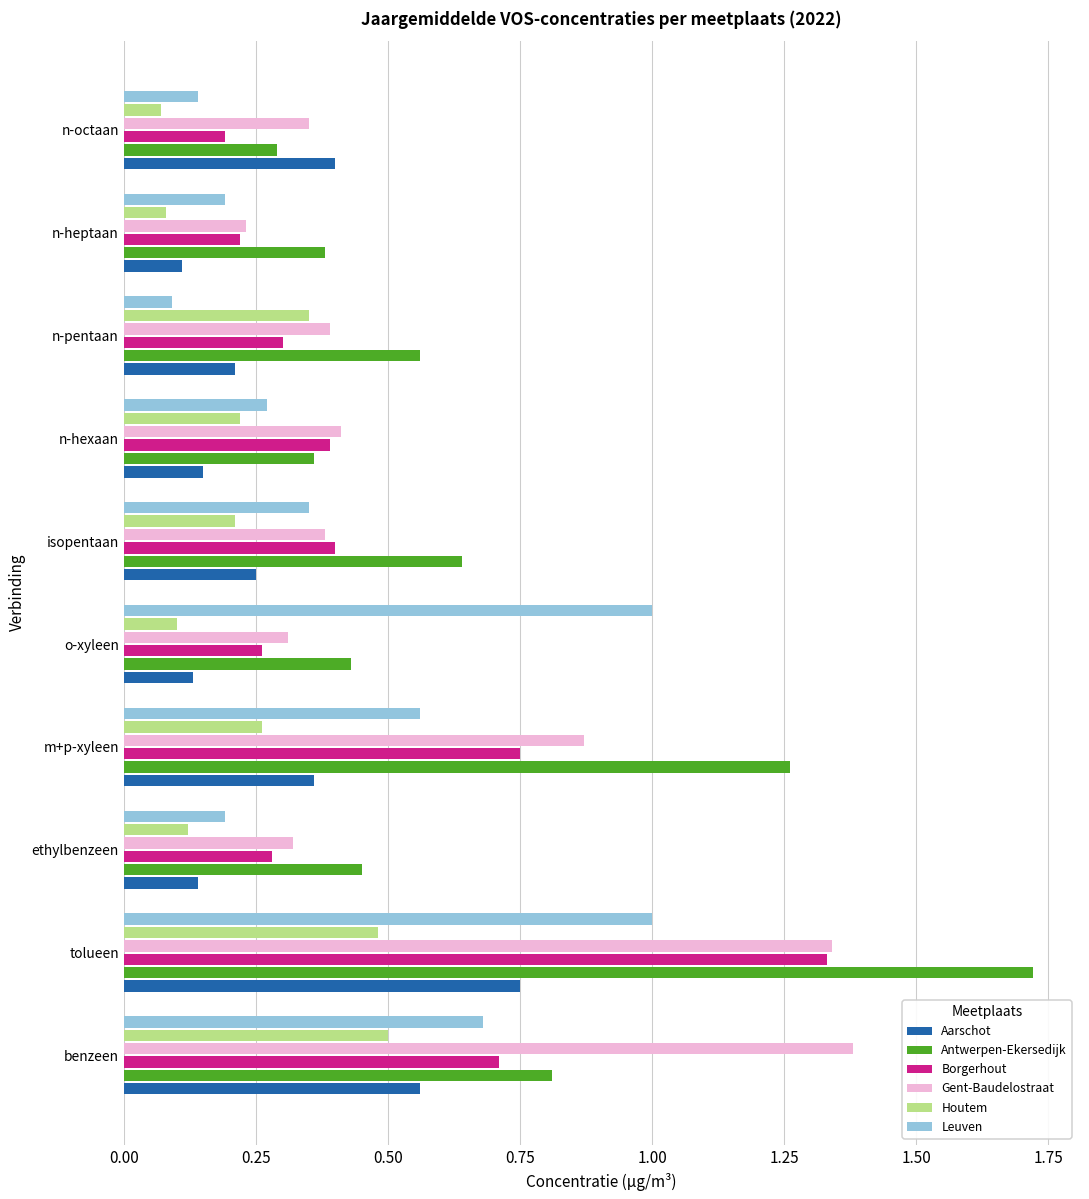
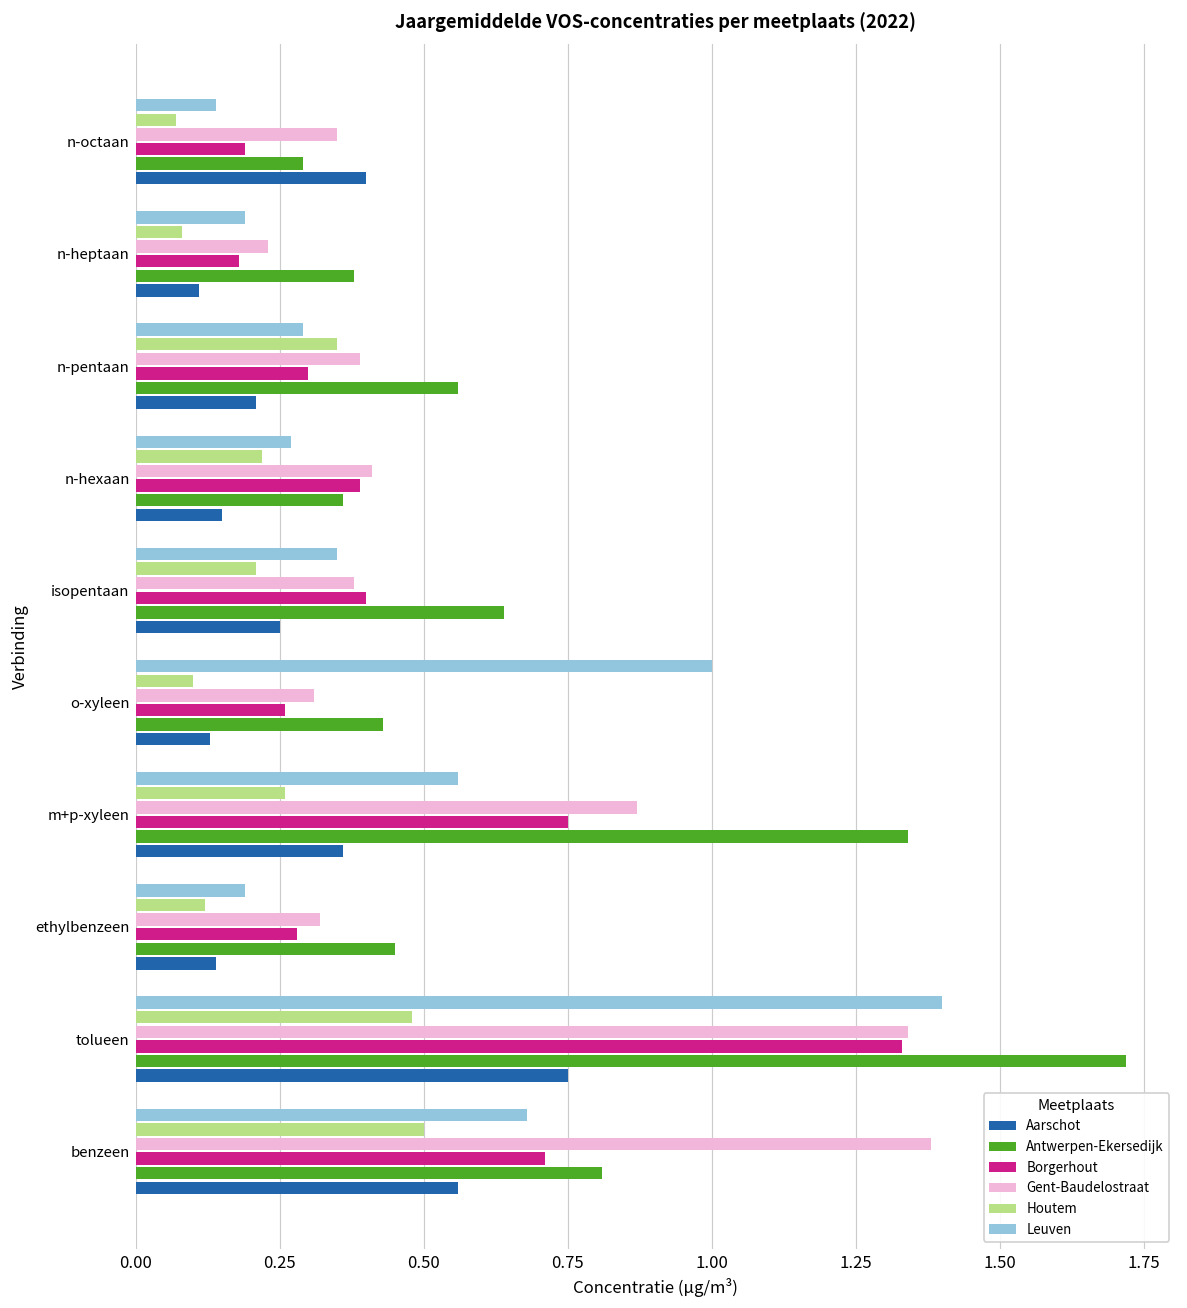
Borgerhout, n-heptaan: 0.22 -> 0.18
Leuven, n-pentaan: 0.09 -> 0.29
Antwerpen-Ekersedijk, m+p-xyleen: 1.26 -> 1.34
Leuven, tolueen: 1.0 -> 1.4
